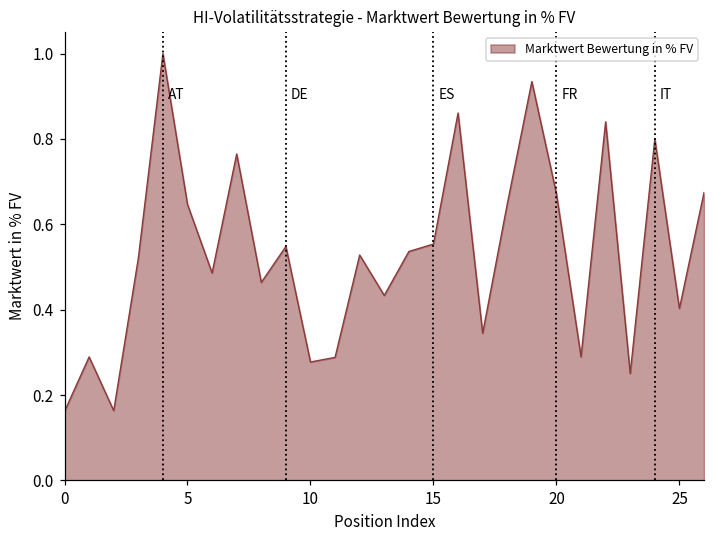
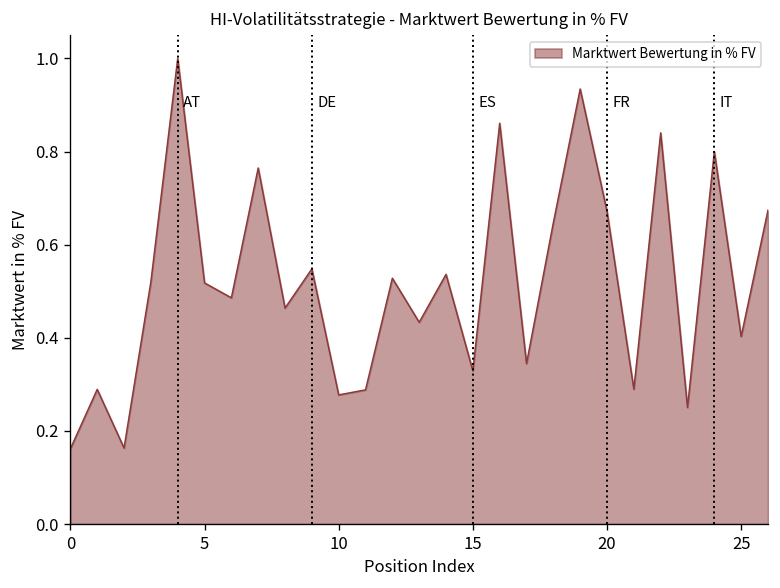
5: 0.65 -> 0.52
15: 0.55 -> 0.33
